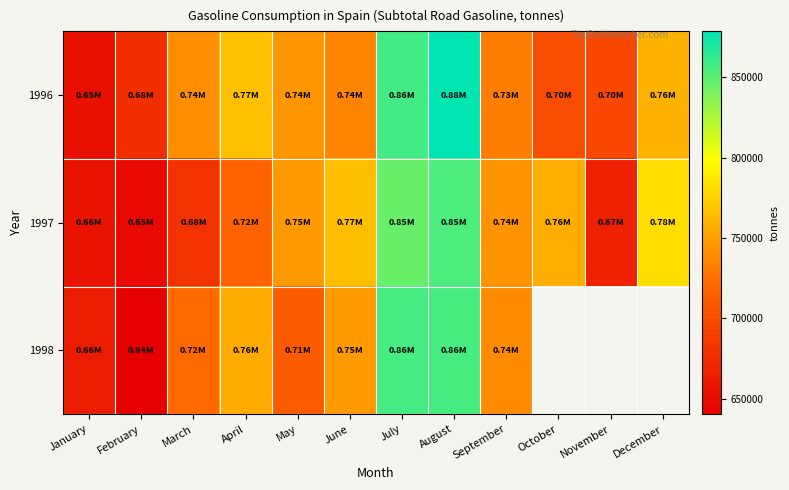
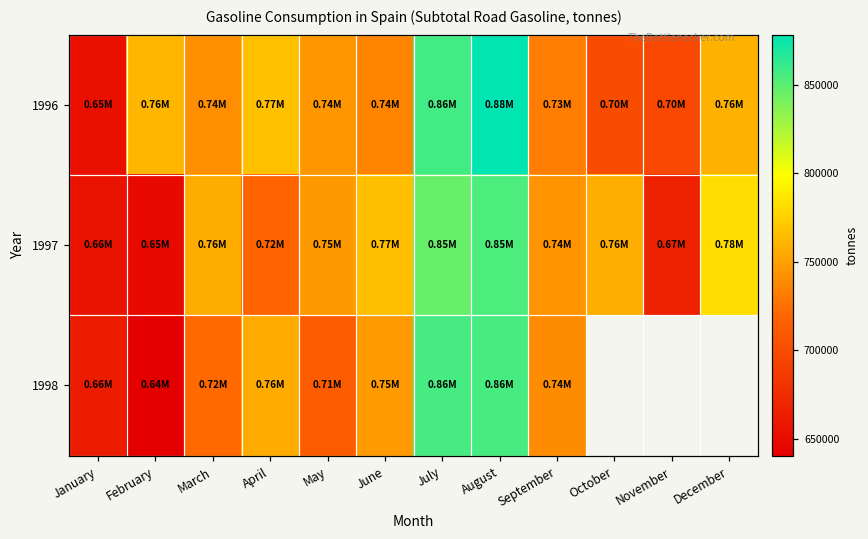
1996, February: 0.68M -> 0.76M
1997, March: 0.68M -> 0.76M
